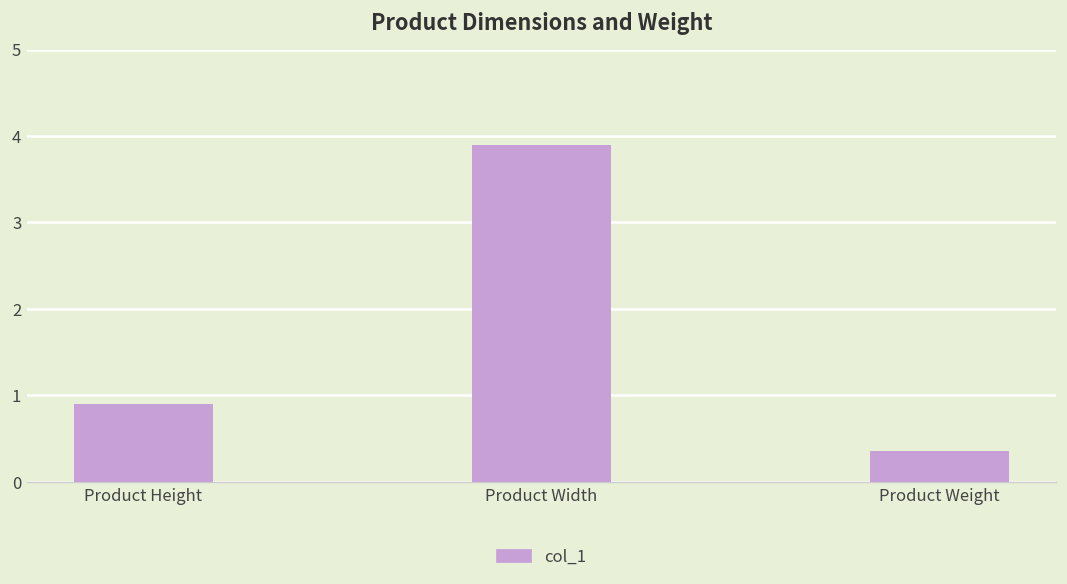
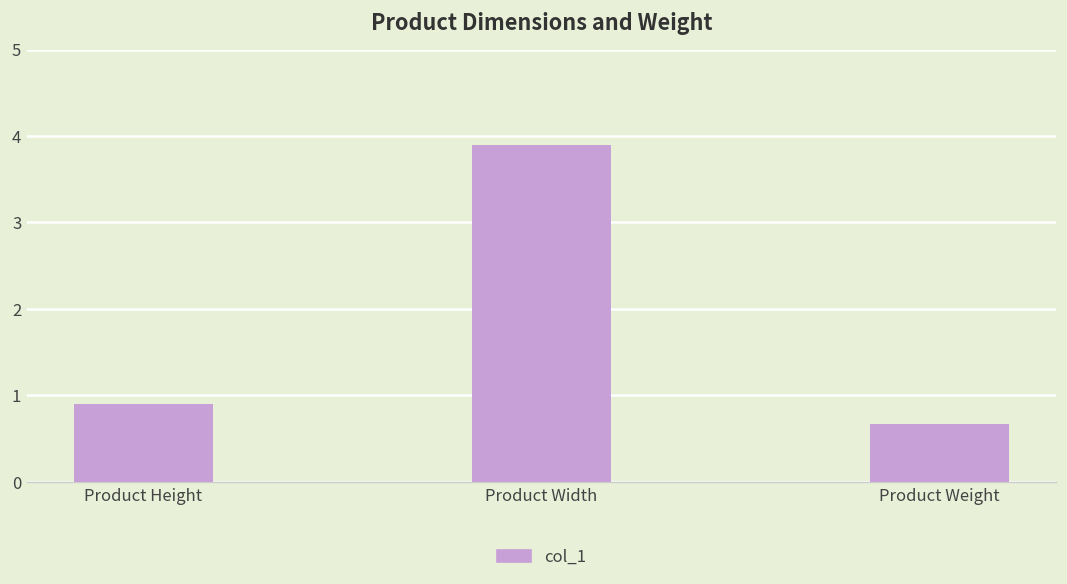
Product Weight: 0.4 -> 0.7
